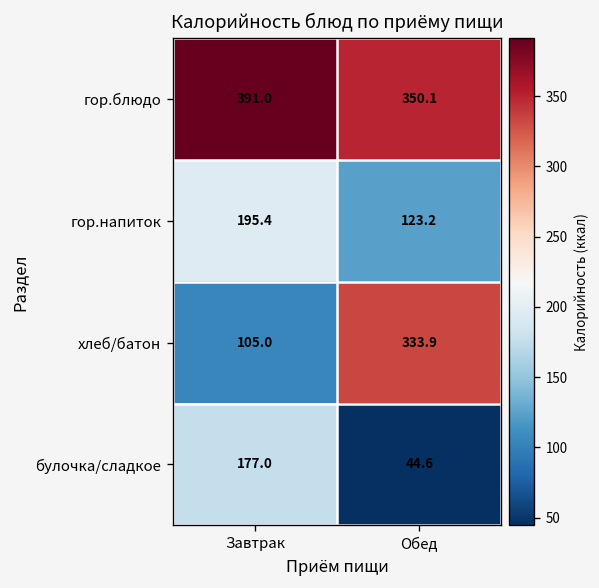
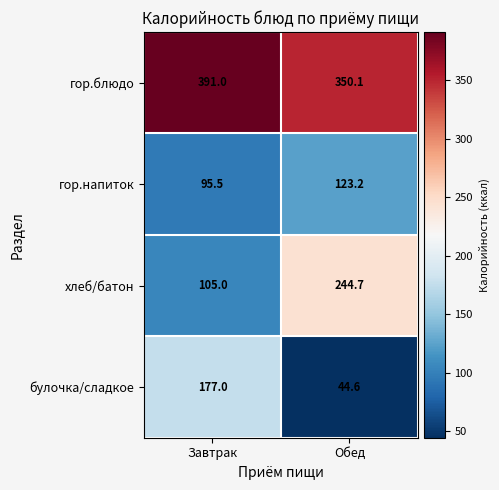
гор.напиток, Завтрак: 195.4 -> 95.5
хлеб/батон, Обед: 333.9 -> 244.7
